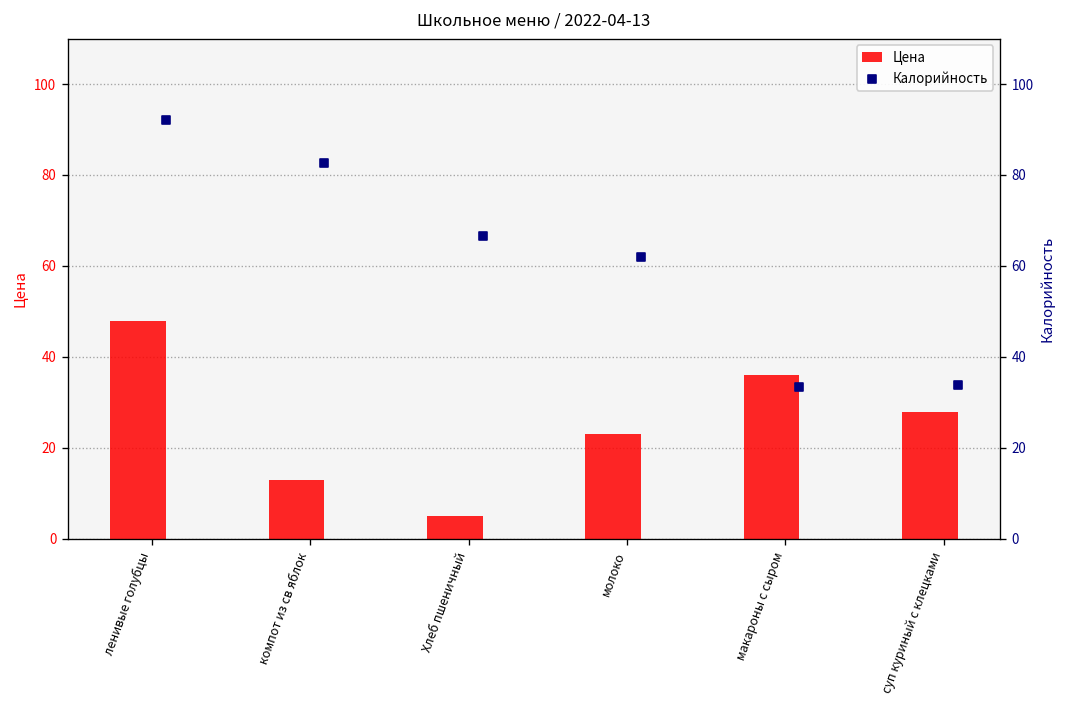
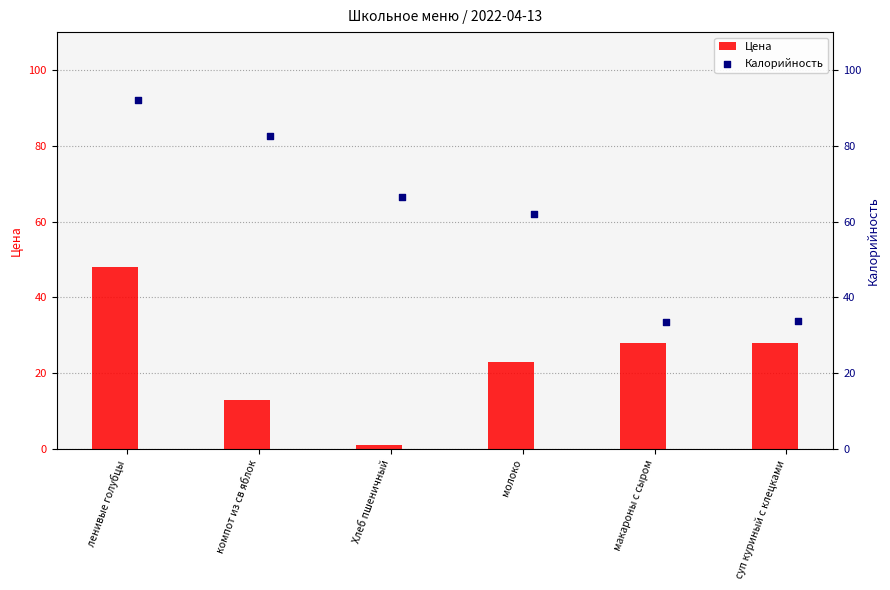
Цена, Хлеб пшеничный: 5 -> 1
Цена, макароны с сыром: 36 -> 28
